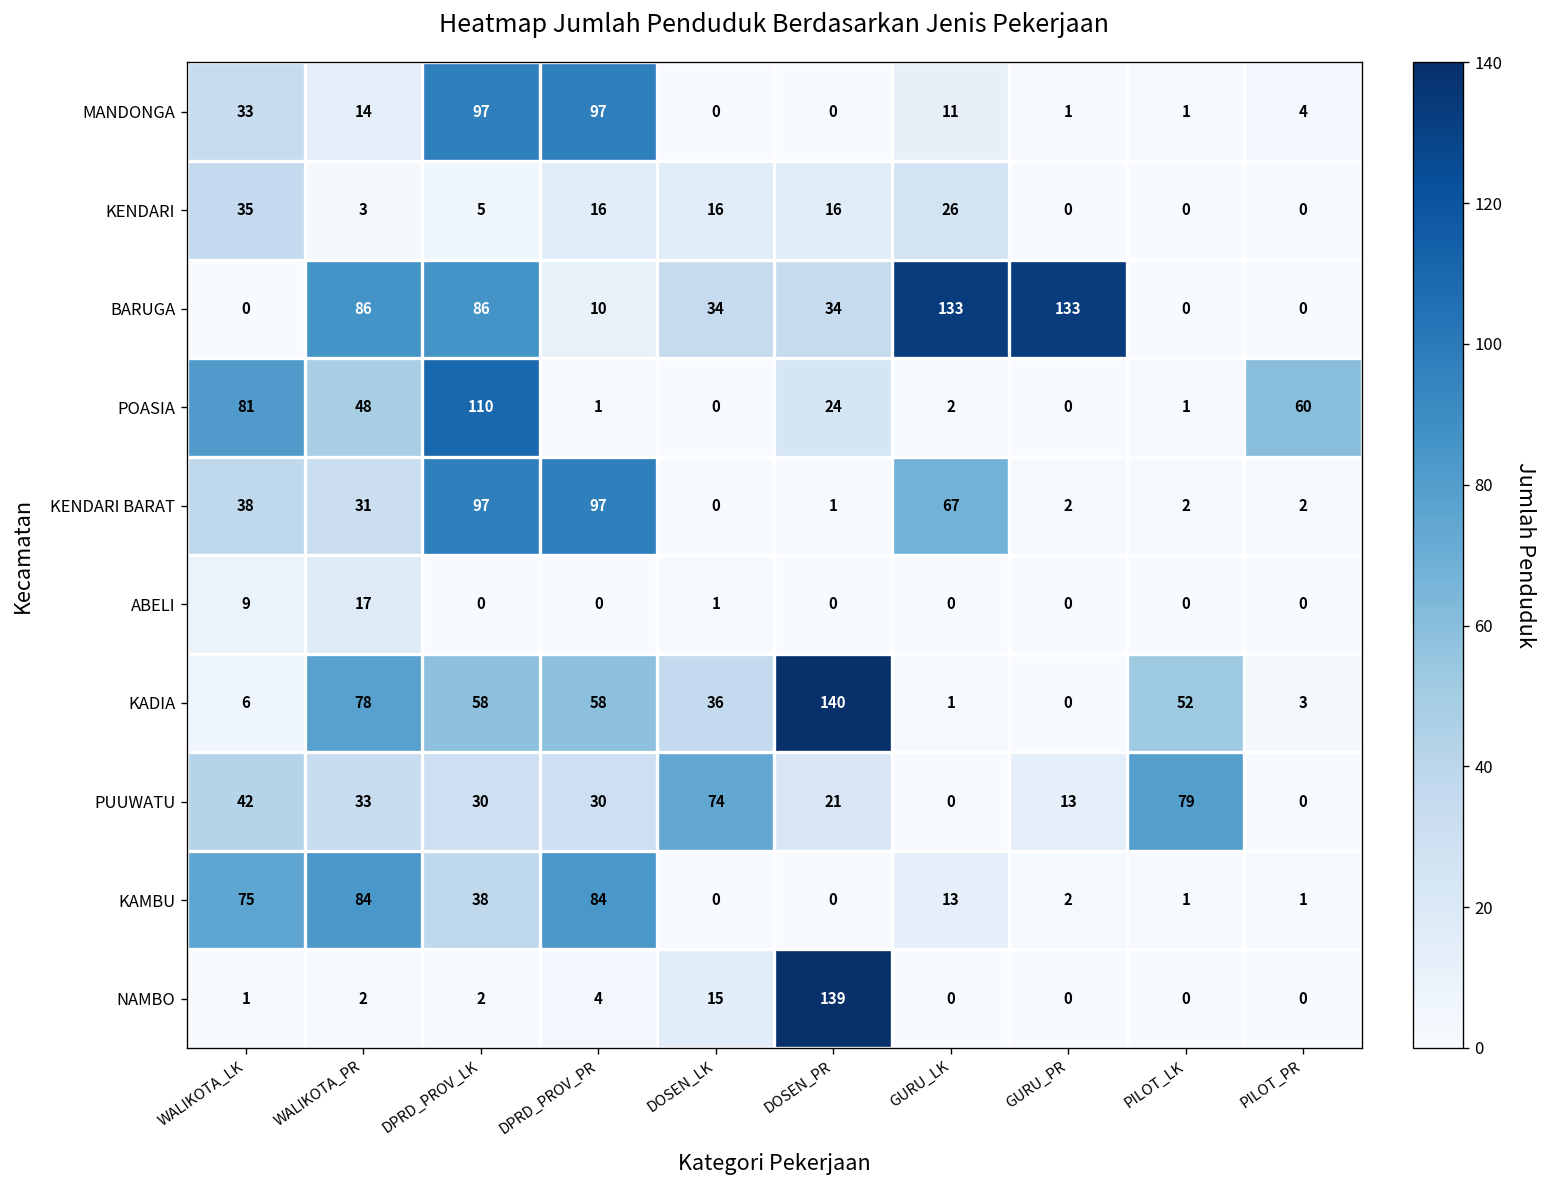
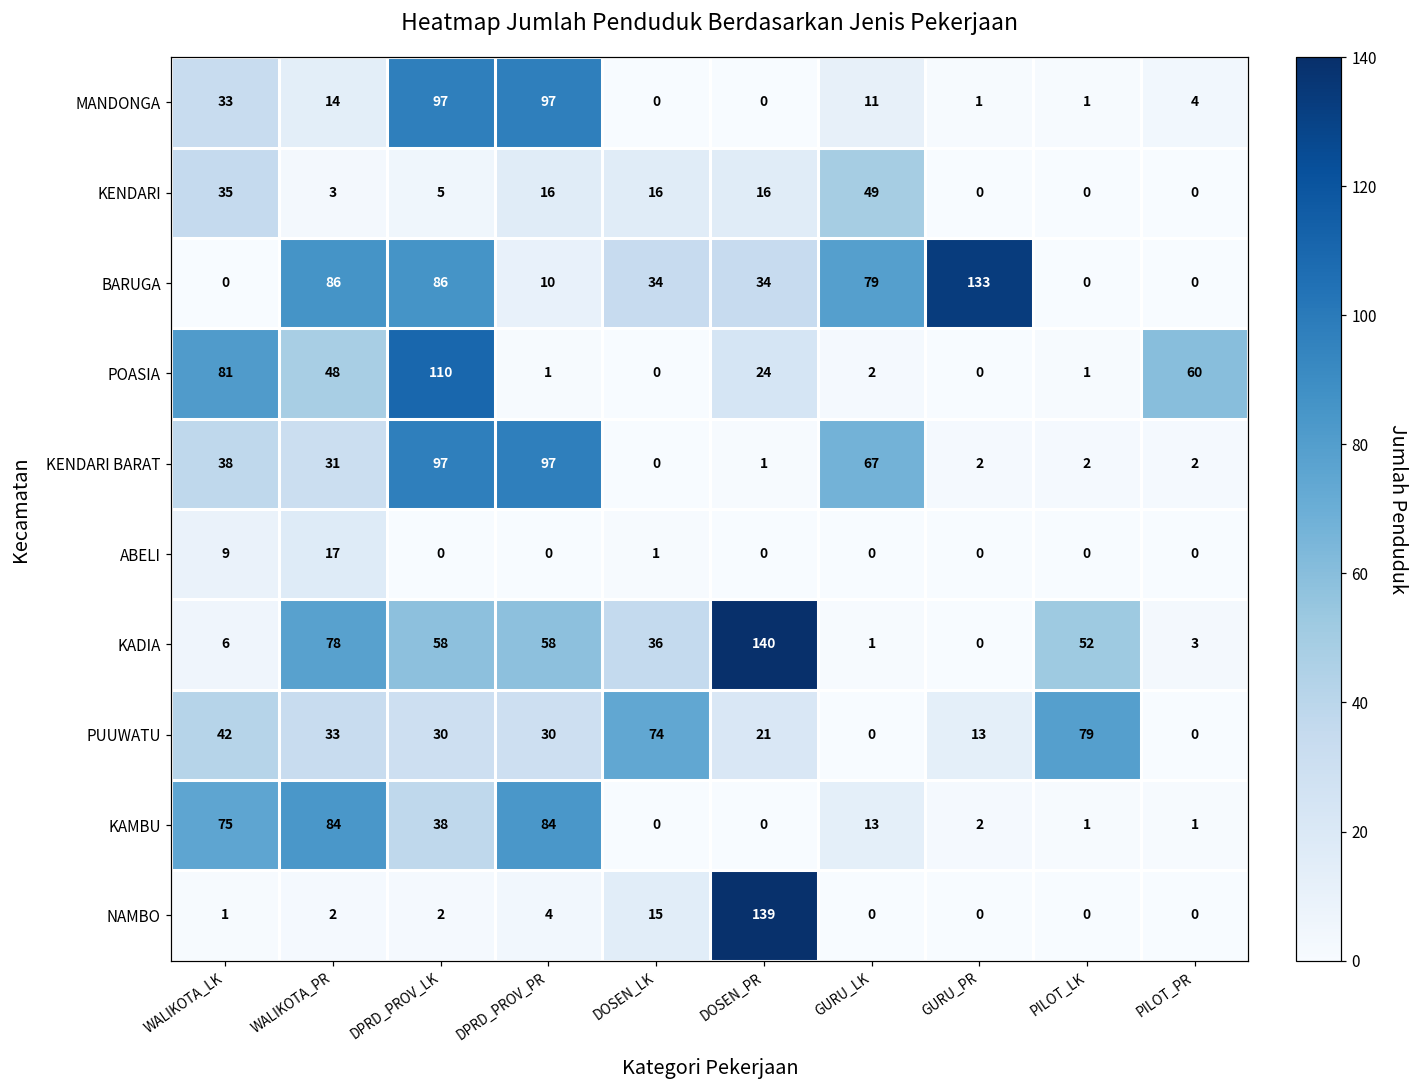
KENDARI, GURU_LK: 26 -> 49
BARUGA, GURU_LK: 133 -> 79
